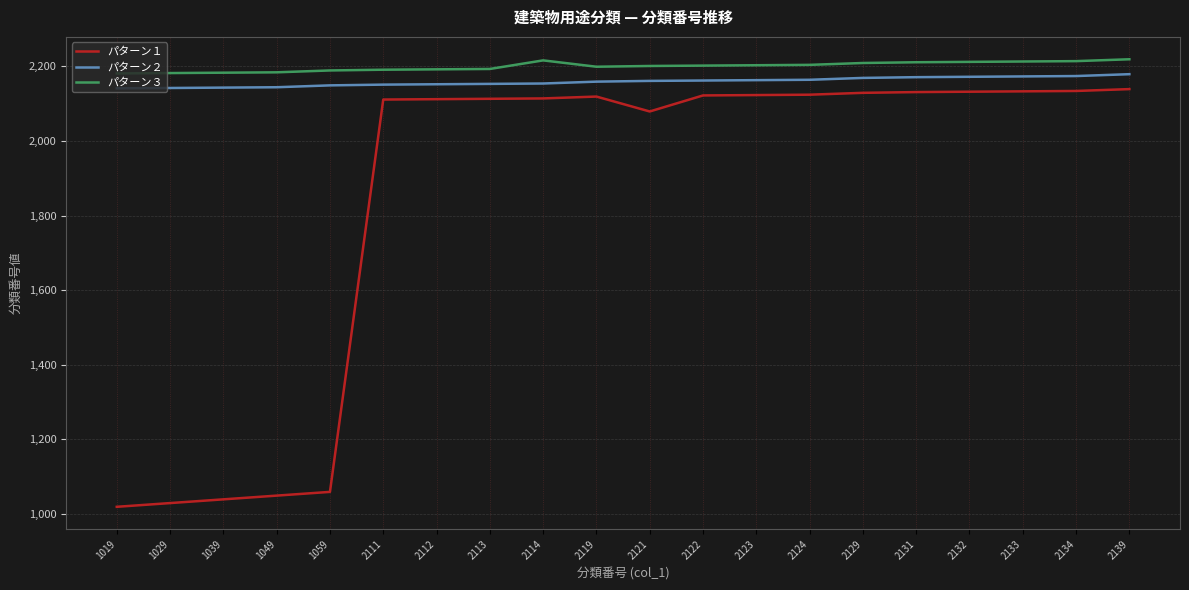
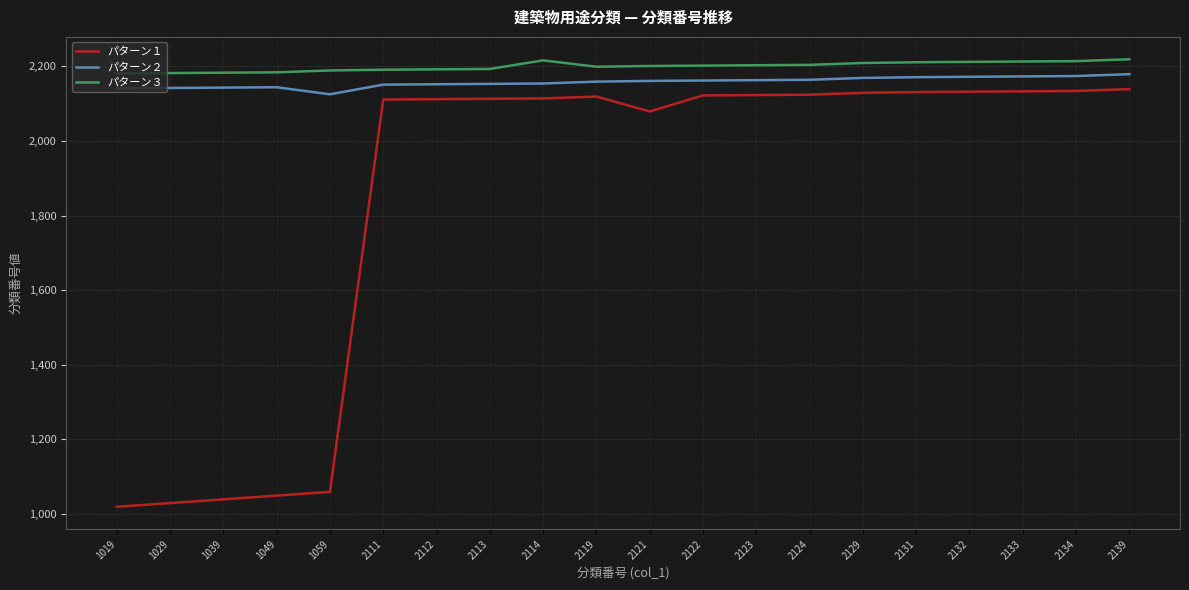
パターン２, 1059: 2,150 -> 2,130
